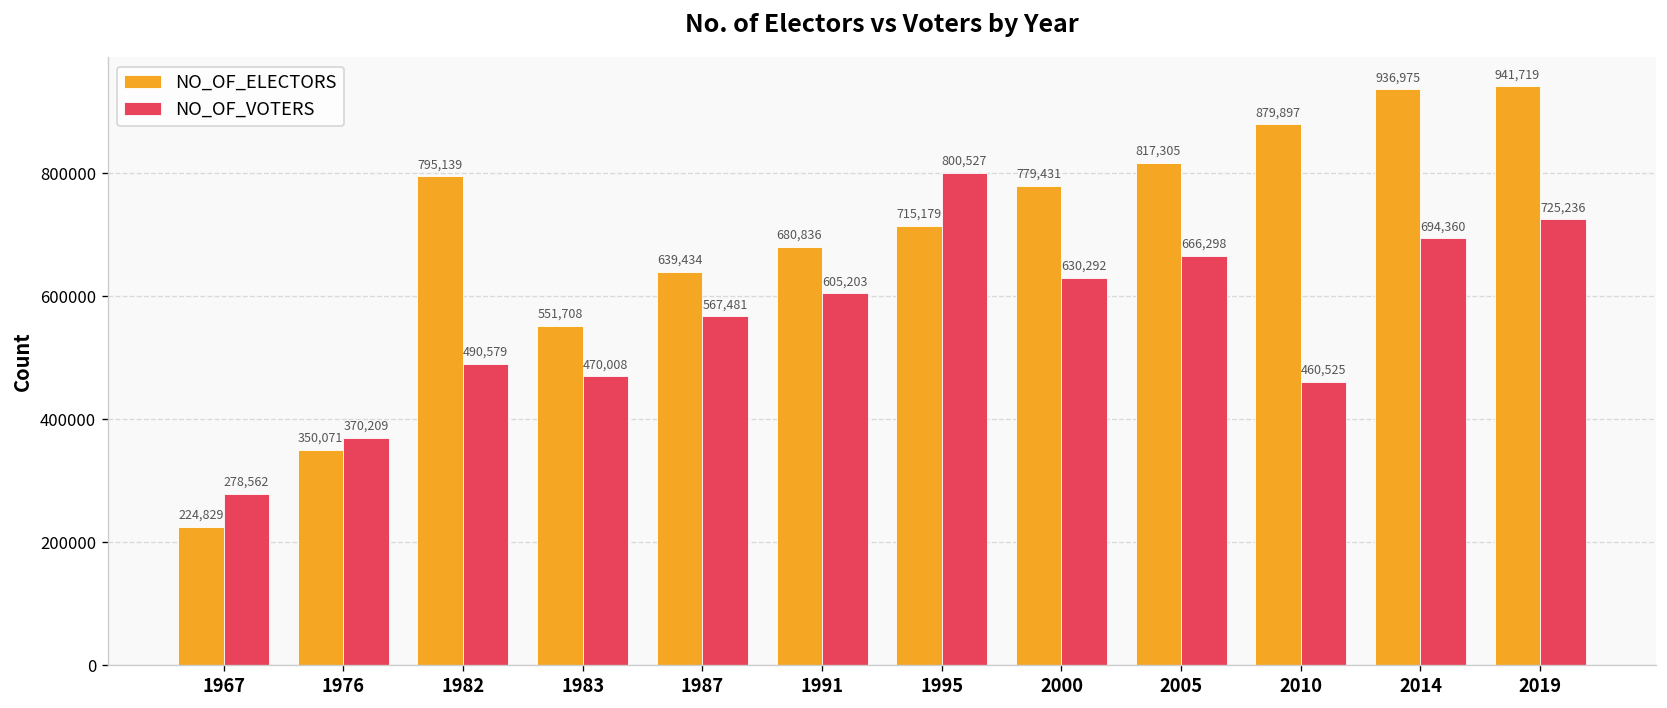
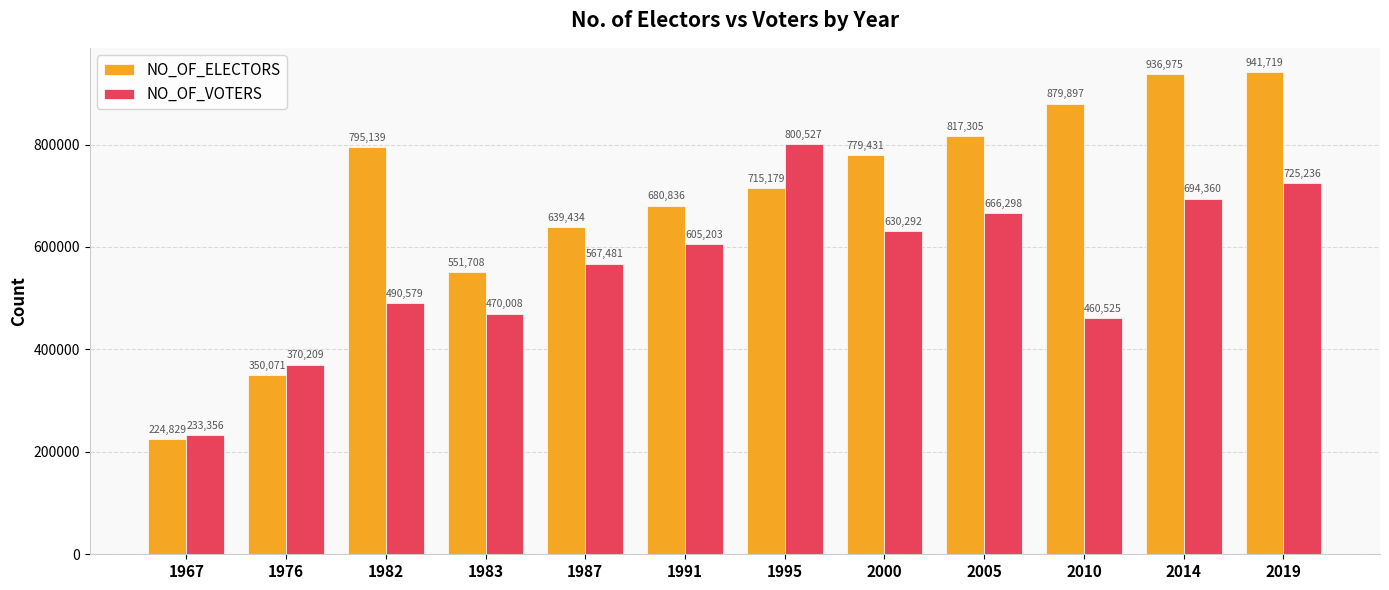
NO_OF_VOTERS, 1967: 278,562 -> 233,356
